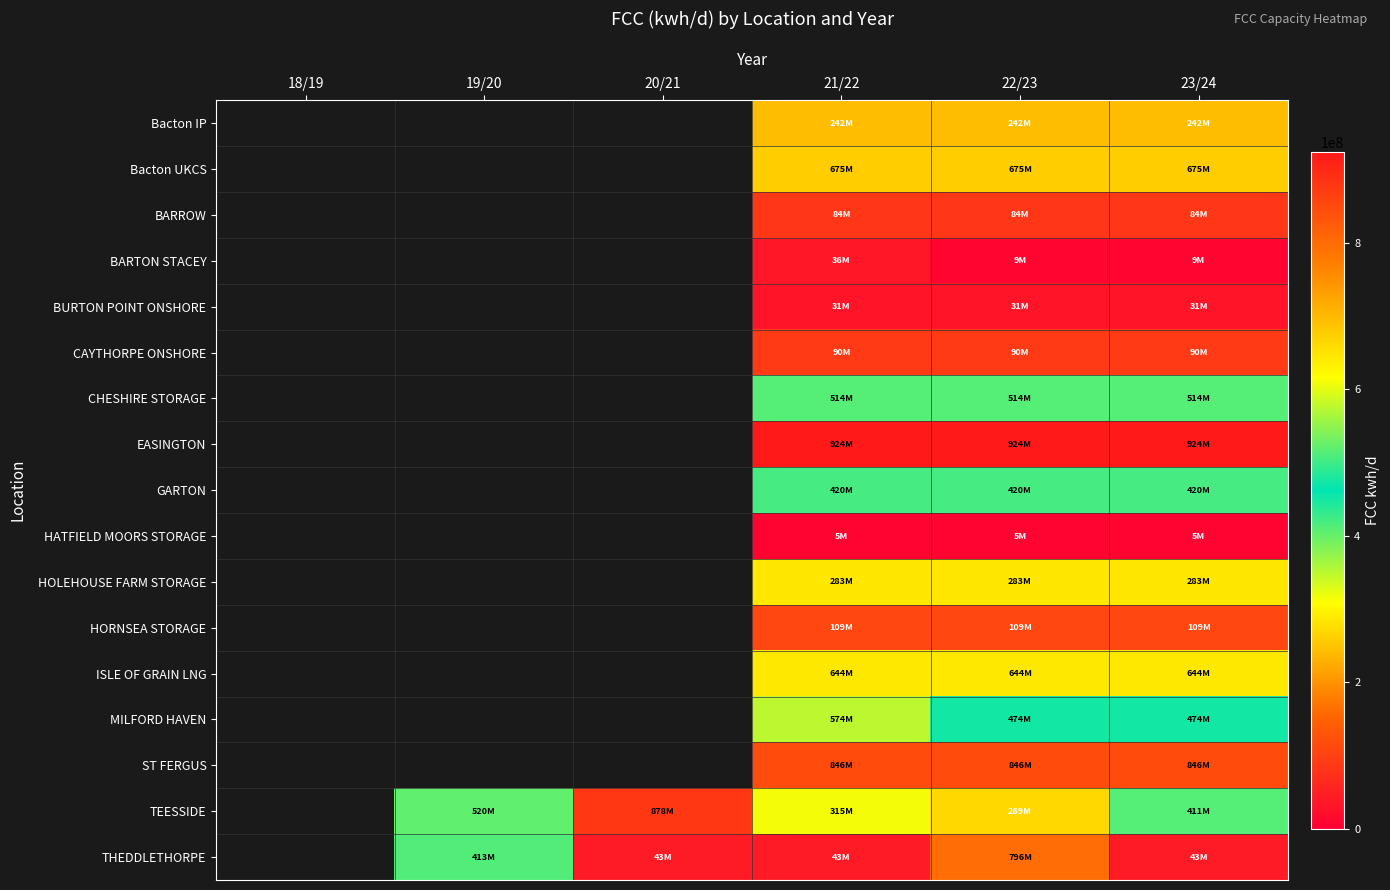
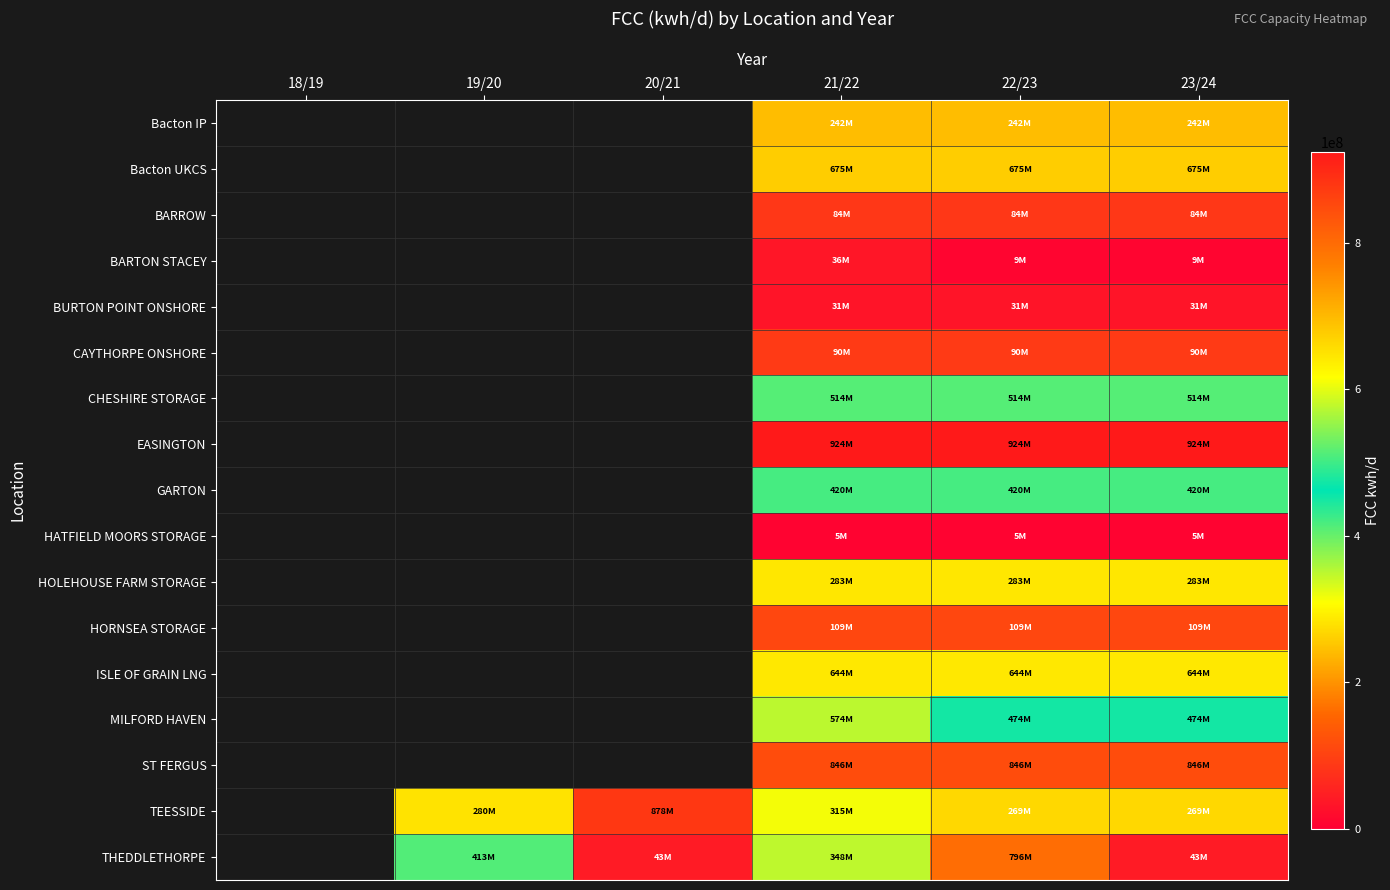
TEESSIDE, 19/20: 520M -> 280M
TEESSIDE, 23/24: 411M -> 269M
THEDDLETHORPE, 21/22: 43M -> 348M
